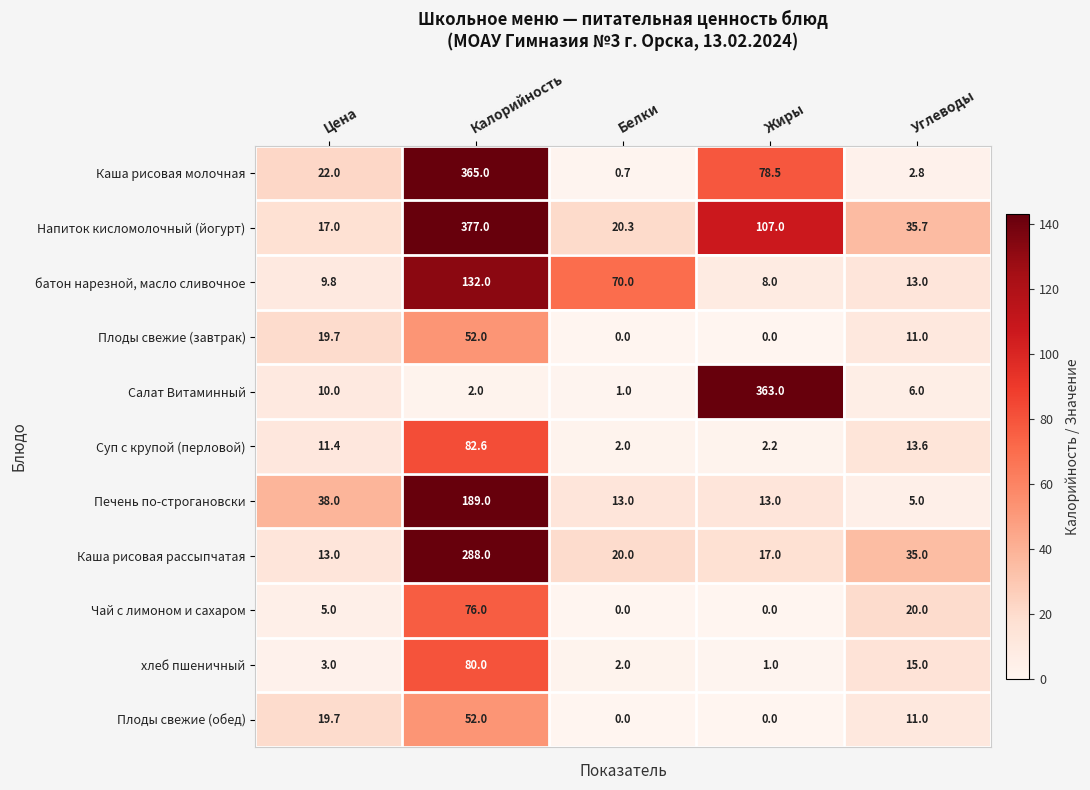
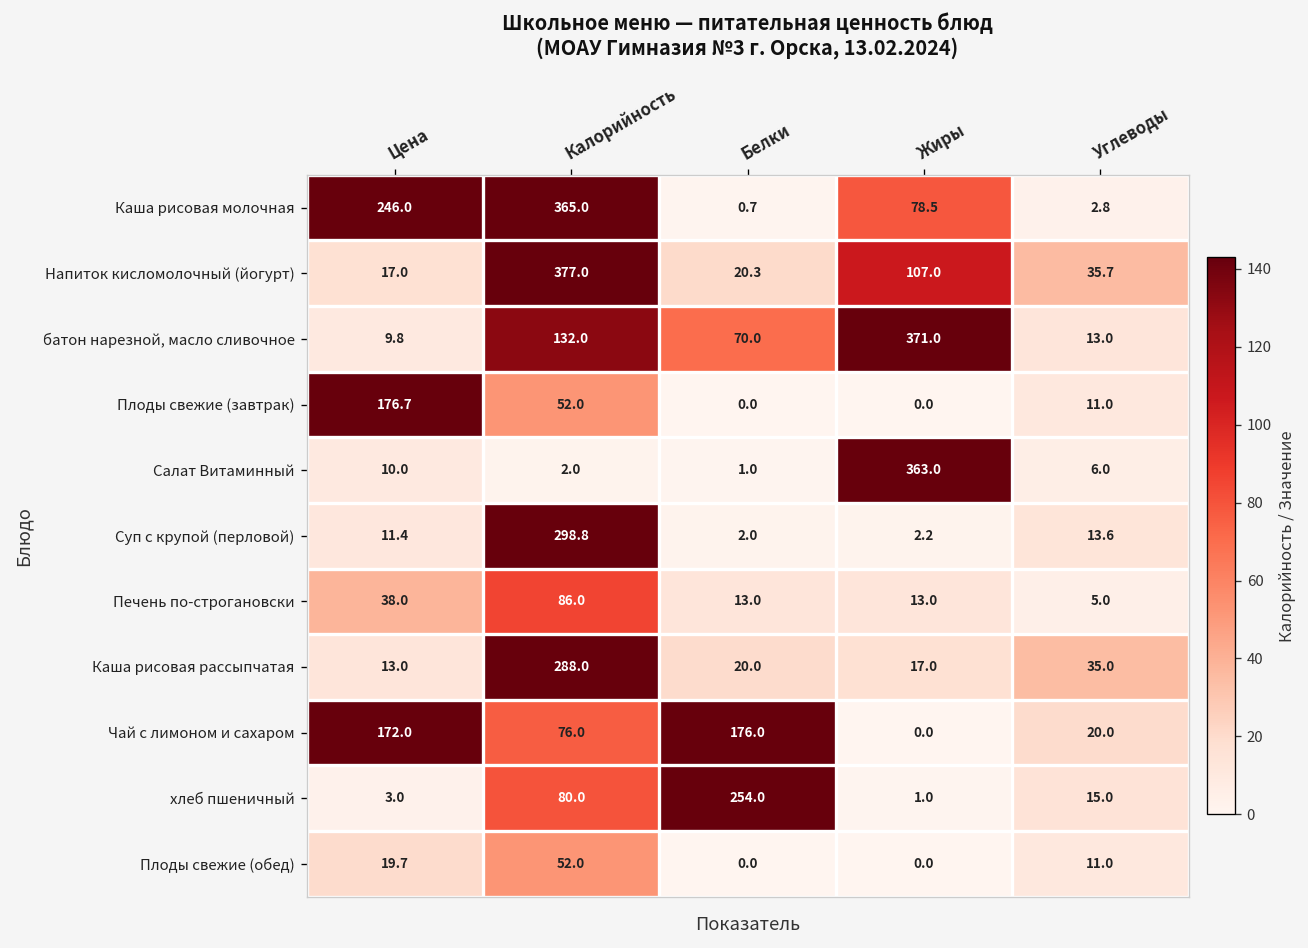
Каша рисовая молочная, Цена: 22.0 -> 246.0
батон нарезной, масло сливочное, Жиры: 8.0 -> 371.0
Плоды свежие (завтрак), Цена: 19.7 -> 176.7
Суп с крупой (перловой), Калорийность: 82.6 -> 298.8
Печень по-строгановски, Калорийность: 189.0 -> 86.0
Чай с лимоном и сахаром, Цена: 5.0 -> 172.0
Чай с лимоном и сахаром, Белки: 0.0 -> 176.0
хлеб пшеничный, Белки: 2.0 -> 254.0
